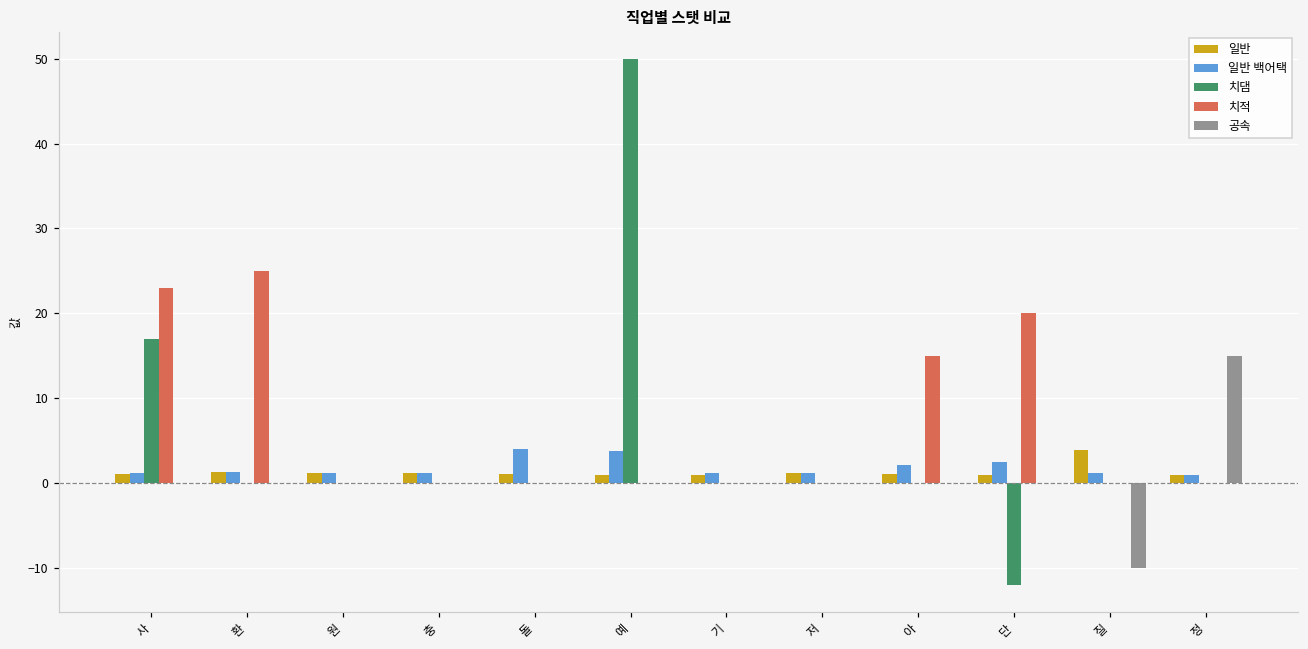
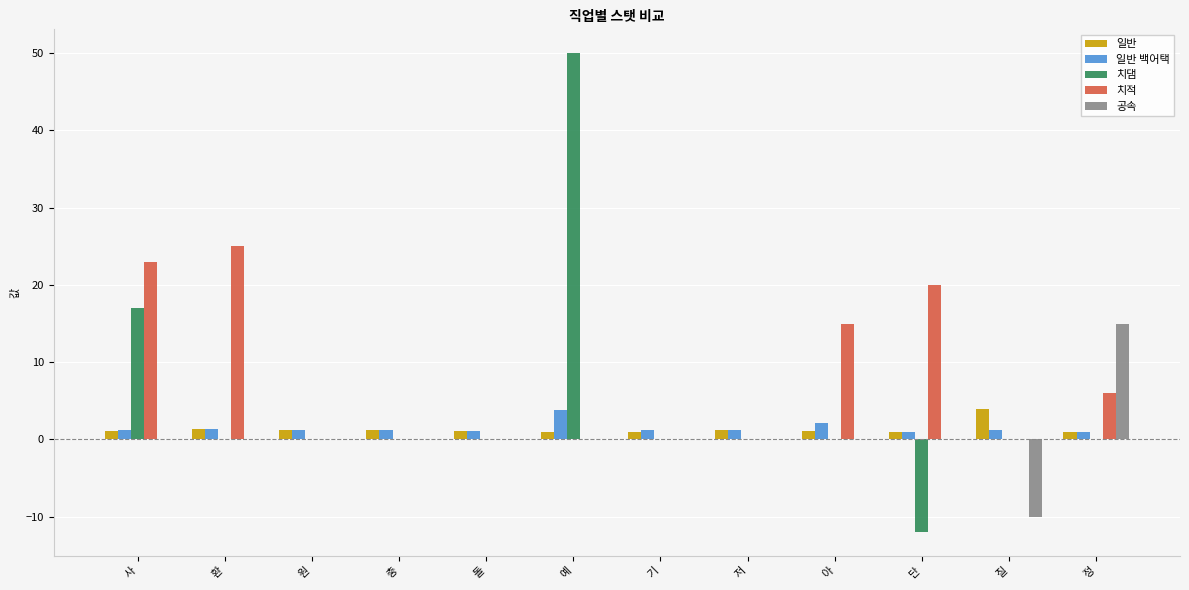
일반 백어택, 돌: 4 -> 1
일반 백어택, 단: 3 -> 1
치적, 정: 0 -> 6
